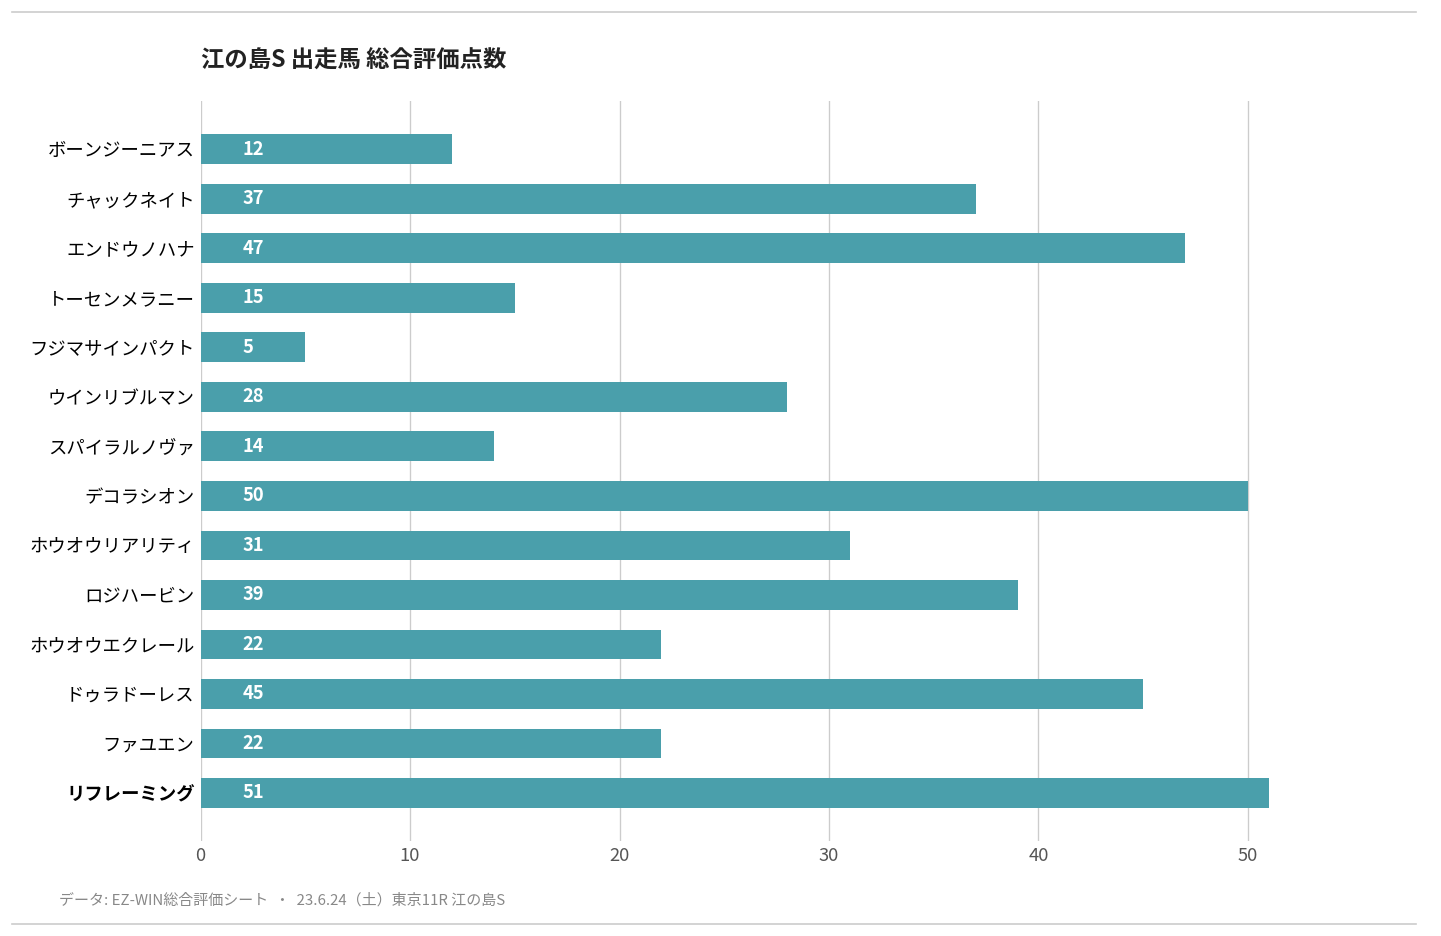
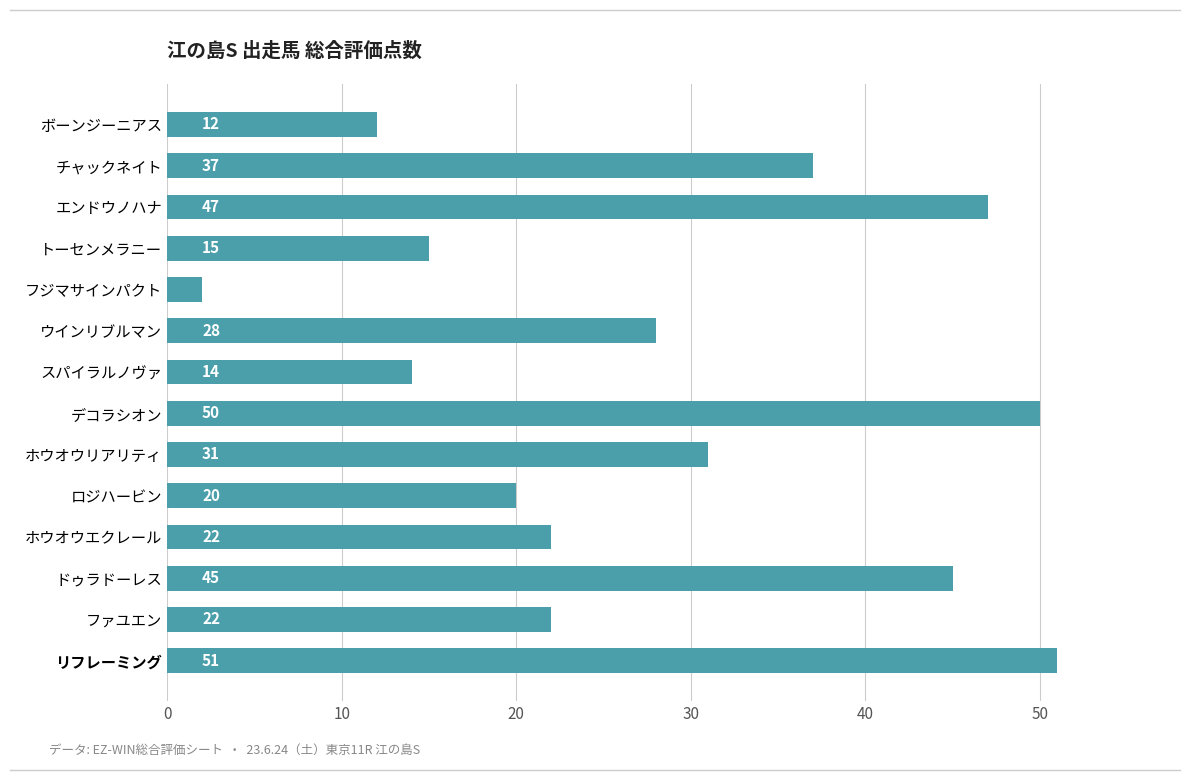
フジマサインパクト: 5 -> 2
ロジハービン: 39 -> 20
